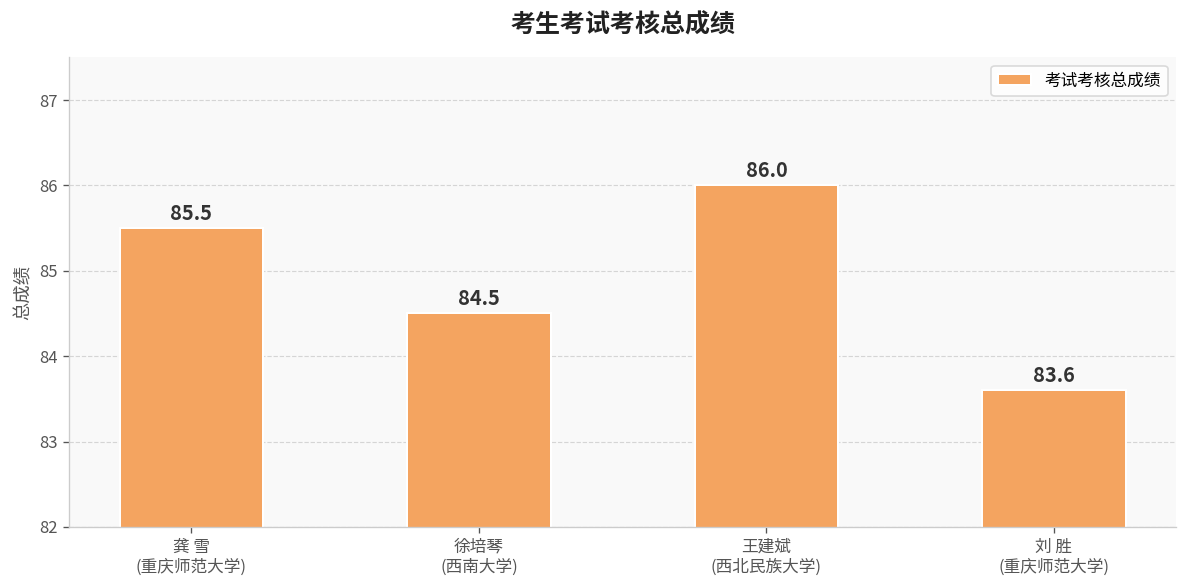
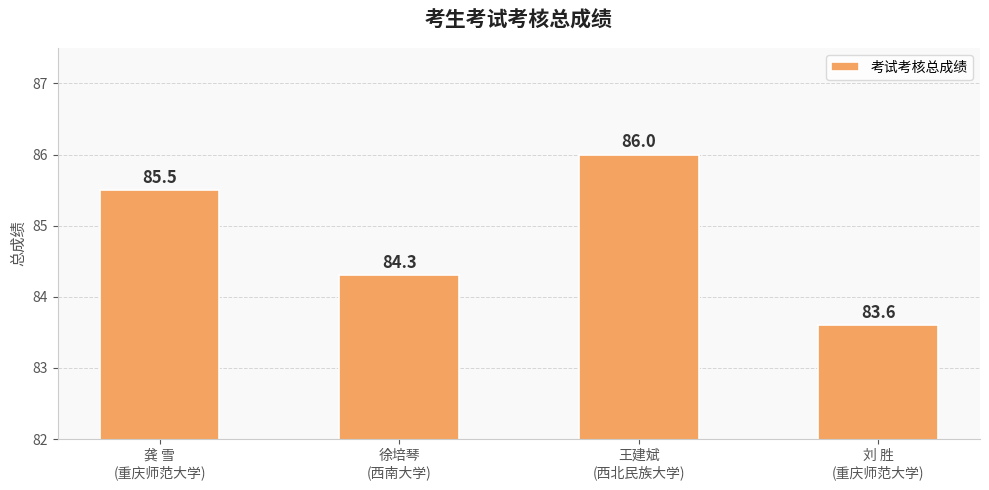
徐培琴 (西南大学): 84.5 -> 84.3
